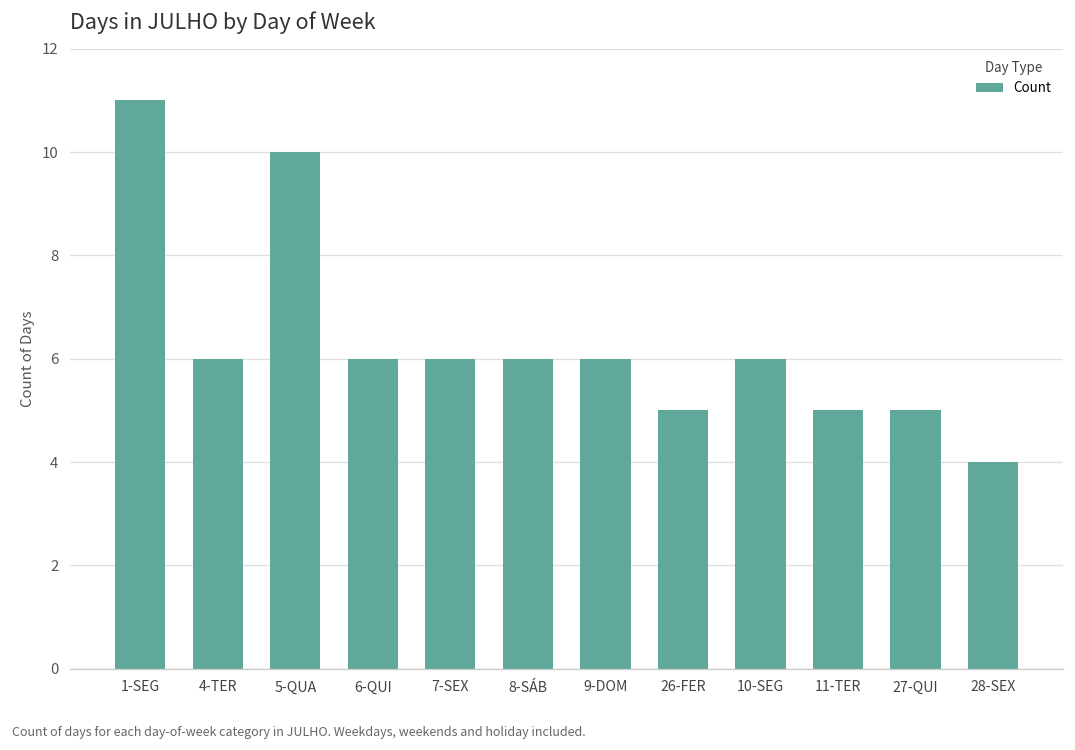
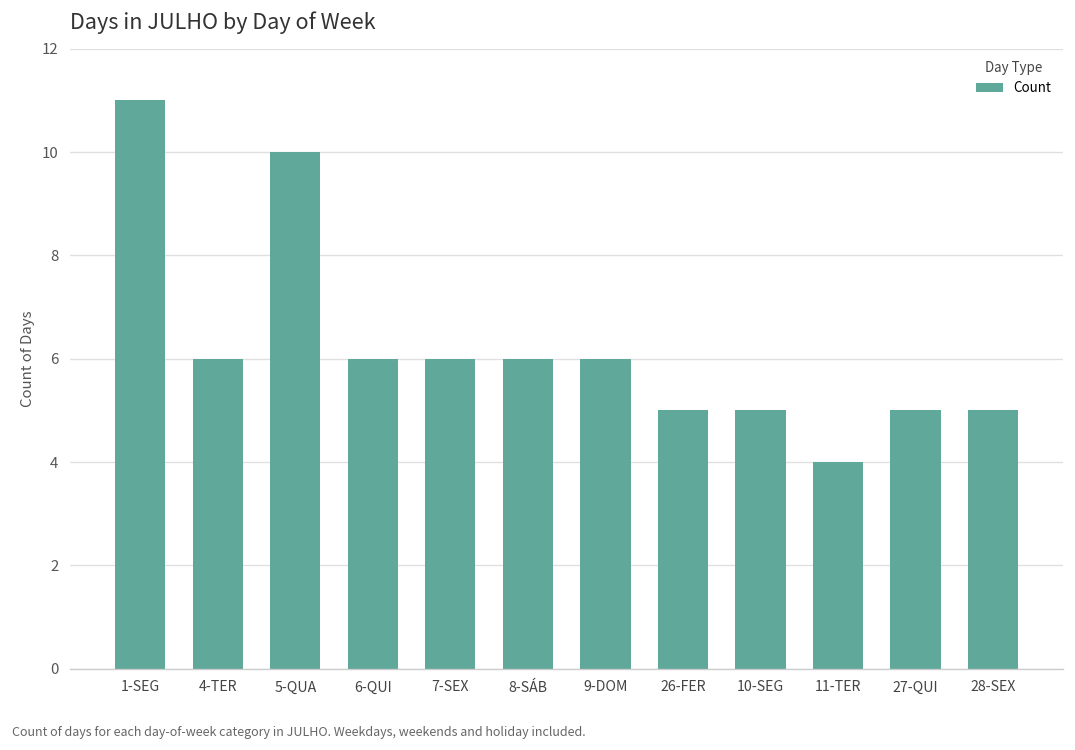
10-SEG: 6 -> 5
11-TER: 5 -> 4
28-SEX: 4 -> 5
